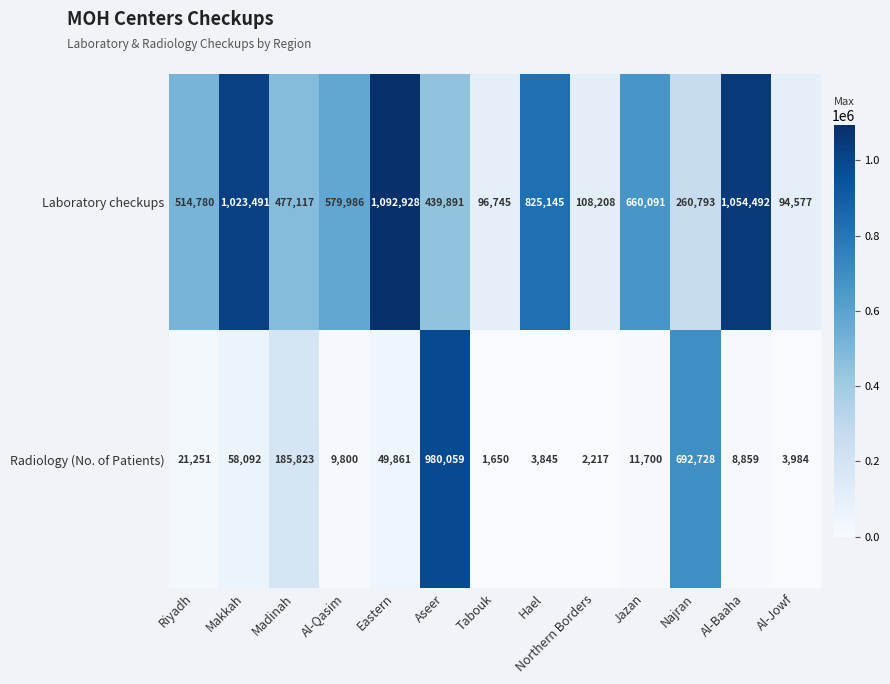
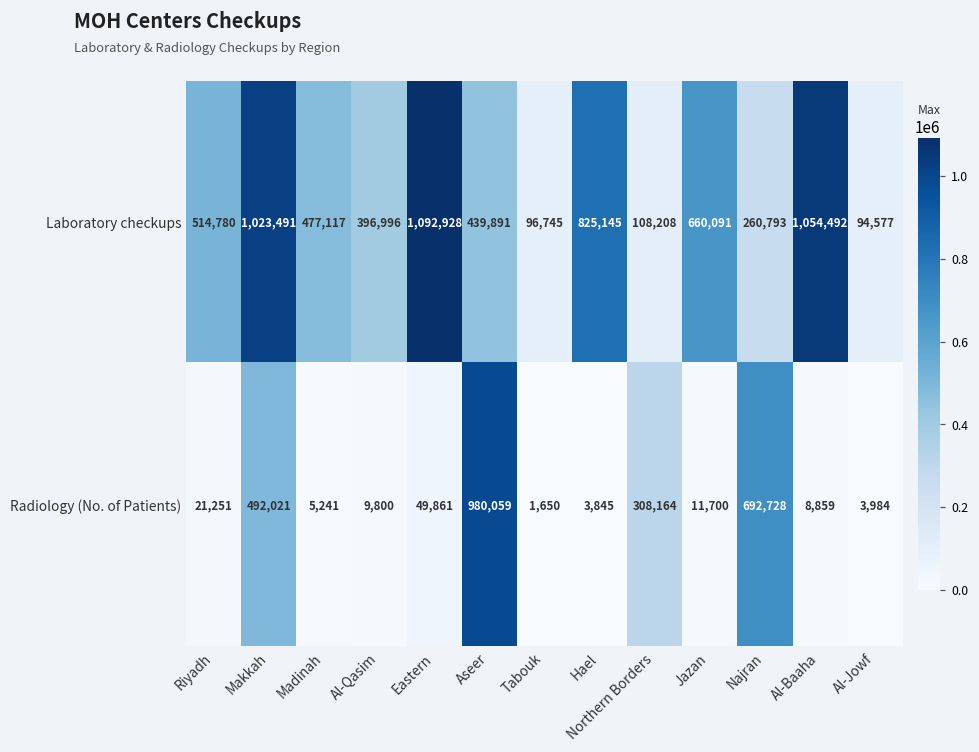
Laboratory checkups, Al-Qasim: 579,986 -> 396,996
Radiology (No. of Patients), Makkah: 58,092 -> 492,021
Radiology (No. of Patients), Madinah: 185,823 -> 5,241
Radiology (No. of Patients), Northern Borders: 2,217 -> 308,164
